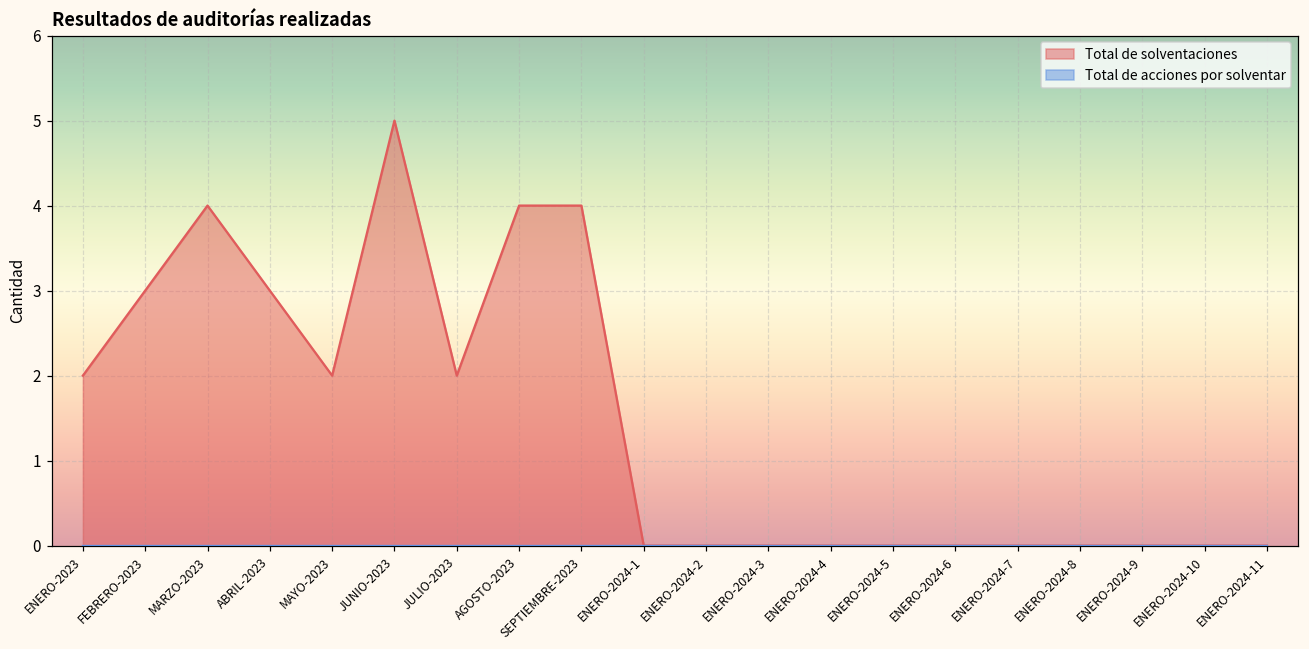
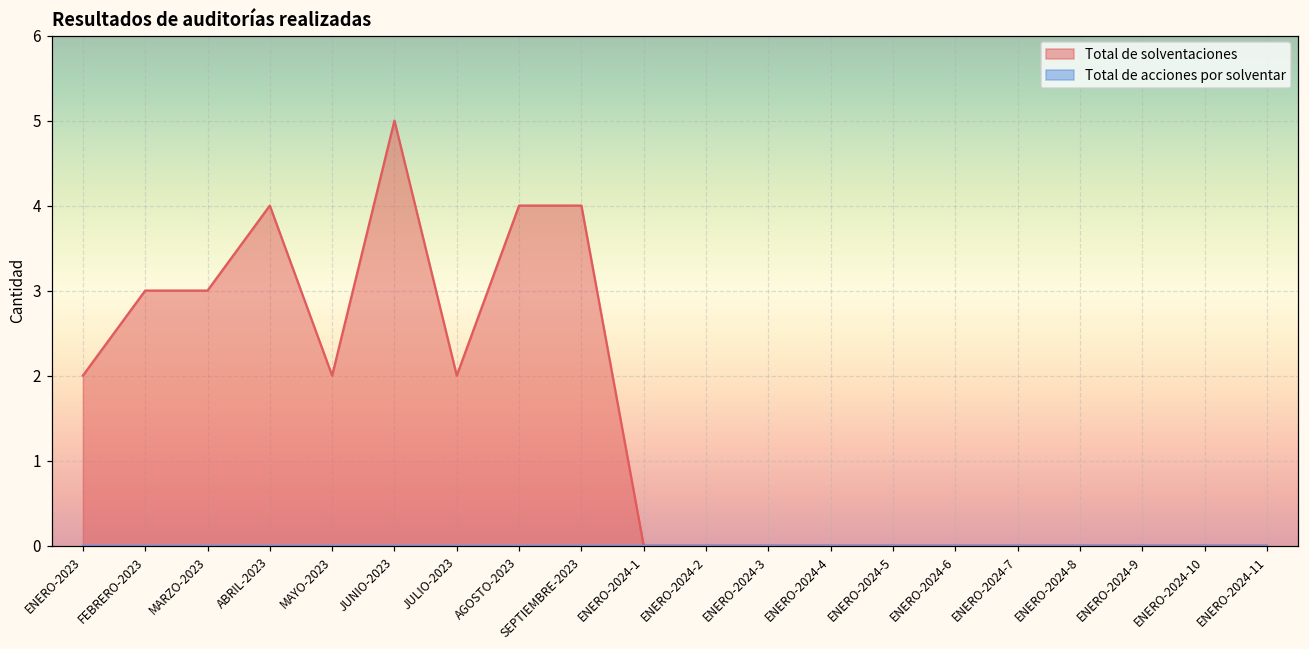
Total de solventaciones, MARZO-2023: 4 -> 3
Total de solventaciones, ABRIL-2023: 3 -> 4
